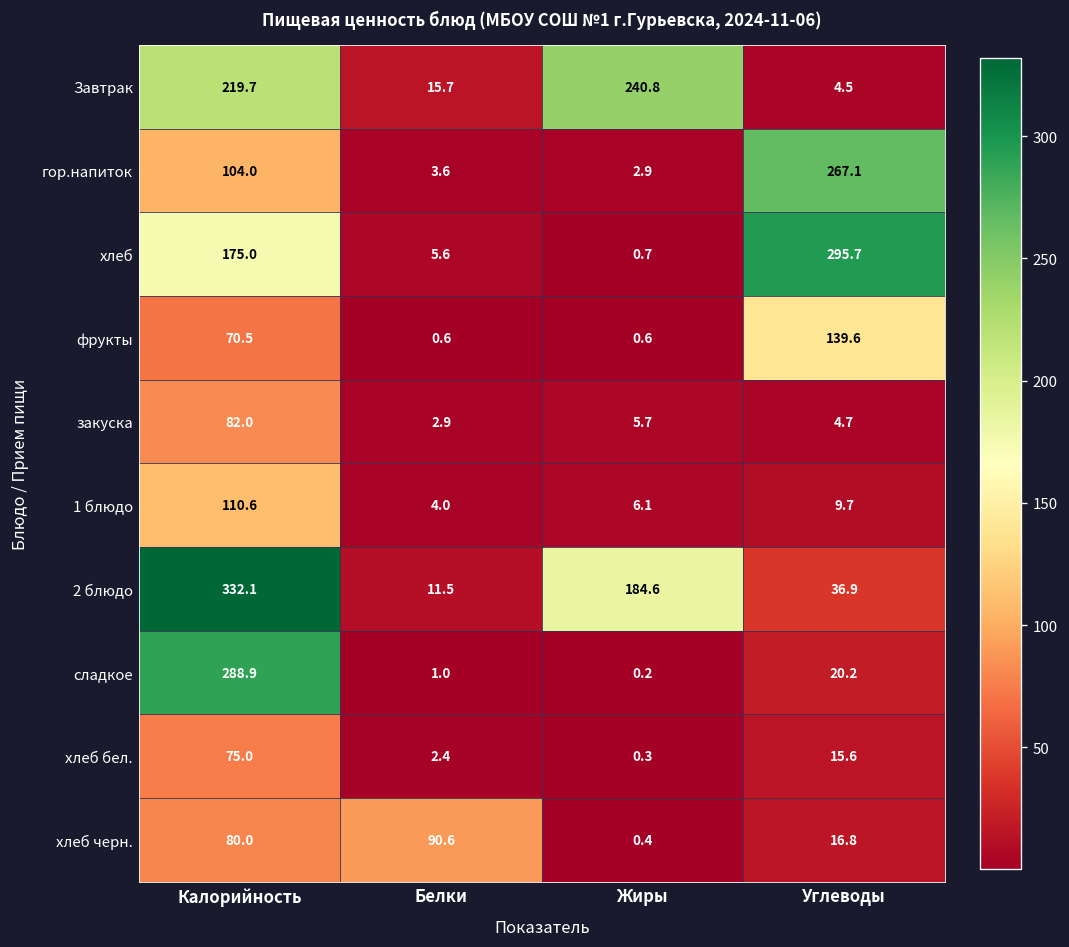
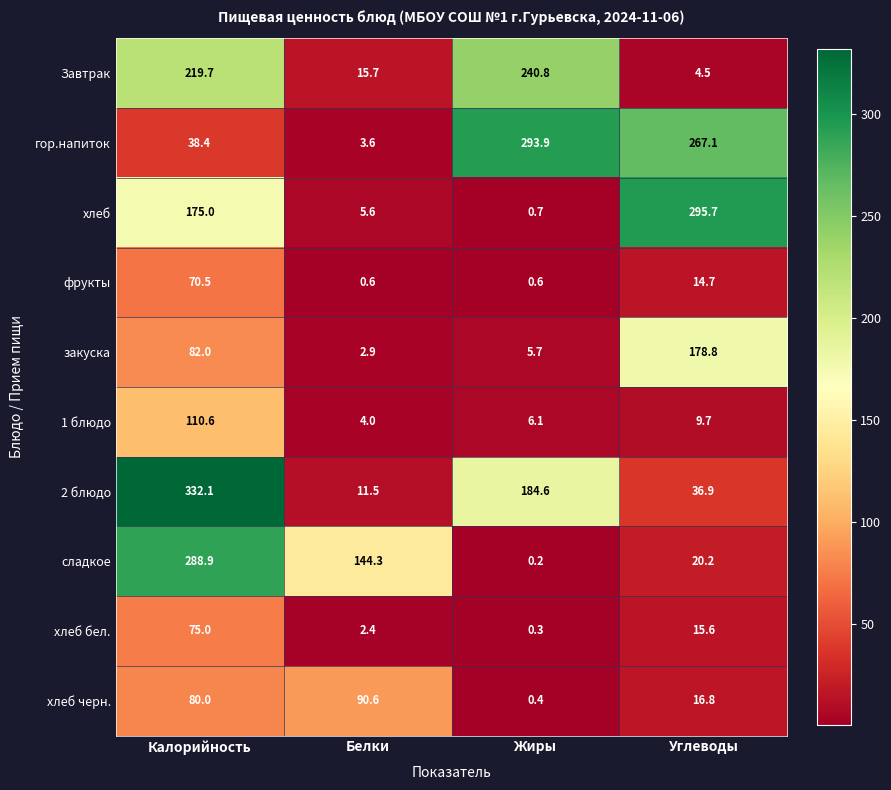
гор.напиток, Калорийность: 104.0 -> 38.4
гор.напиток, Жиры: 2.9 -> 293.9
фрукты, Углеводы: 139.6 -> 14.7
закуска, Углеводы: 4.7 -> 178.8
сладкое, Белки: 1.0 -> 144.3
